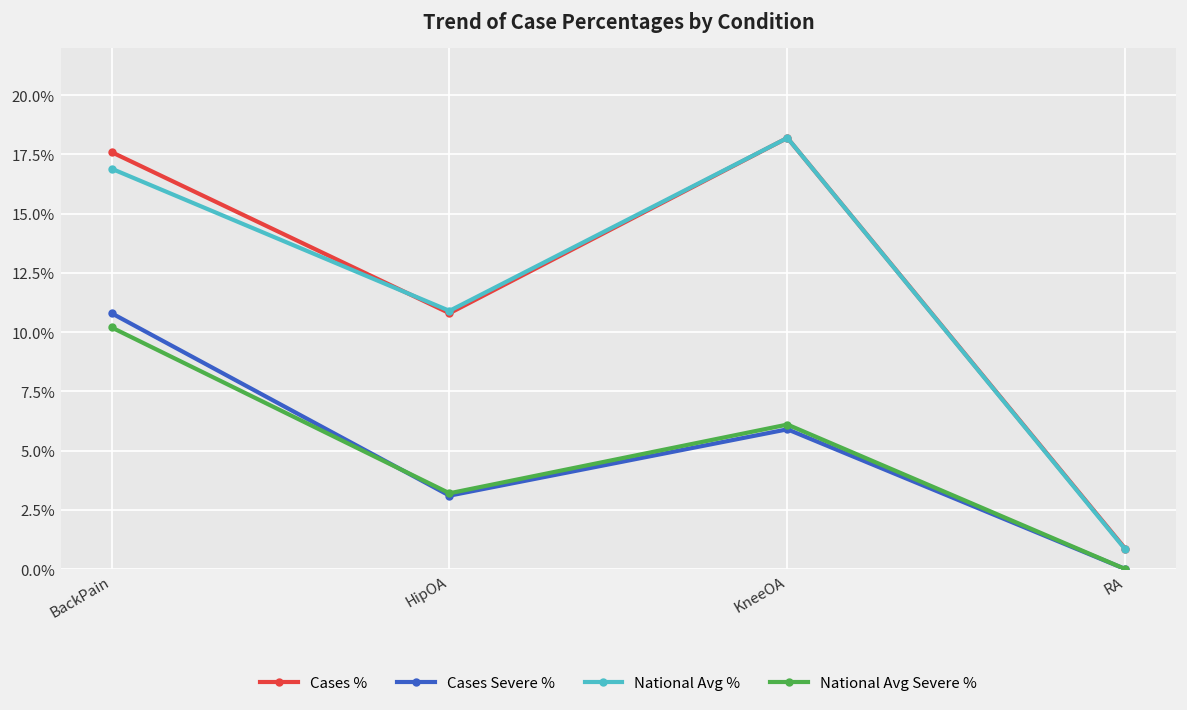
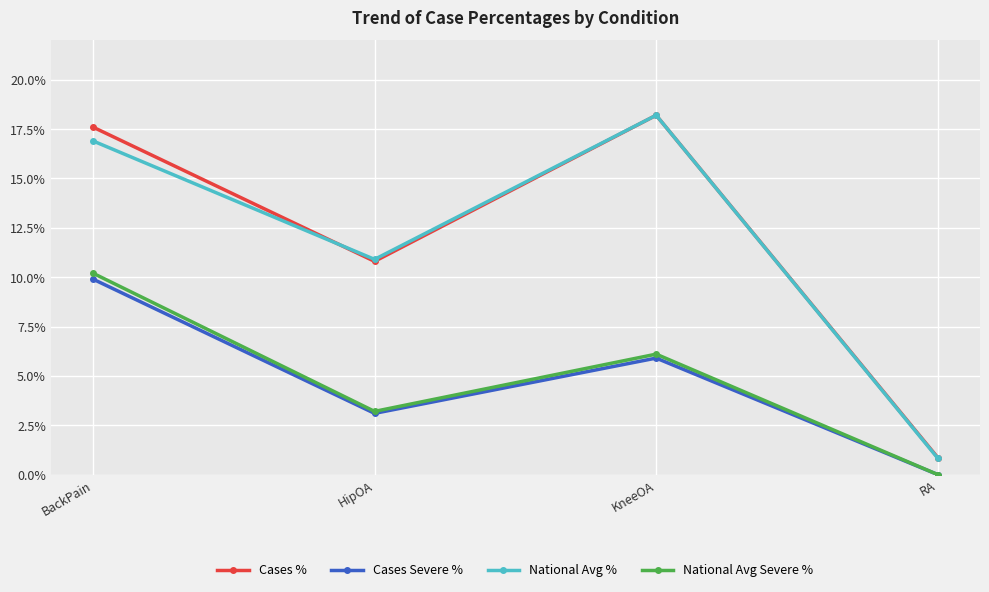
Cases Severe %, BackPain: 10.8% -> 9.9%
